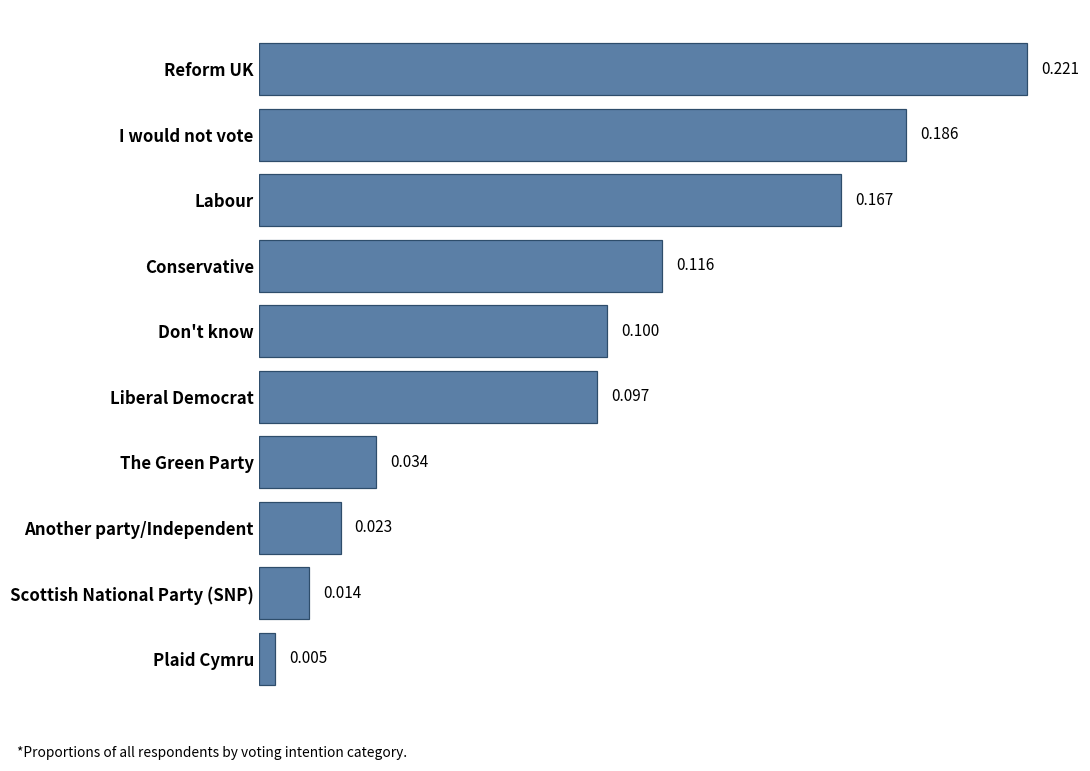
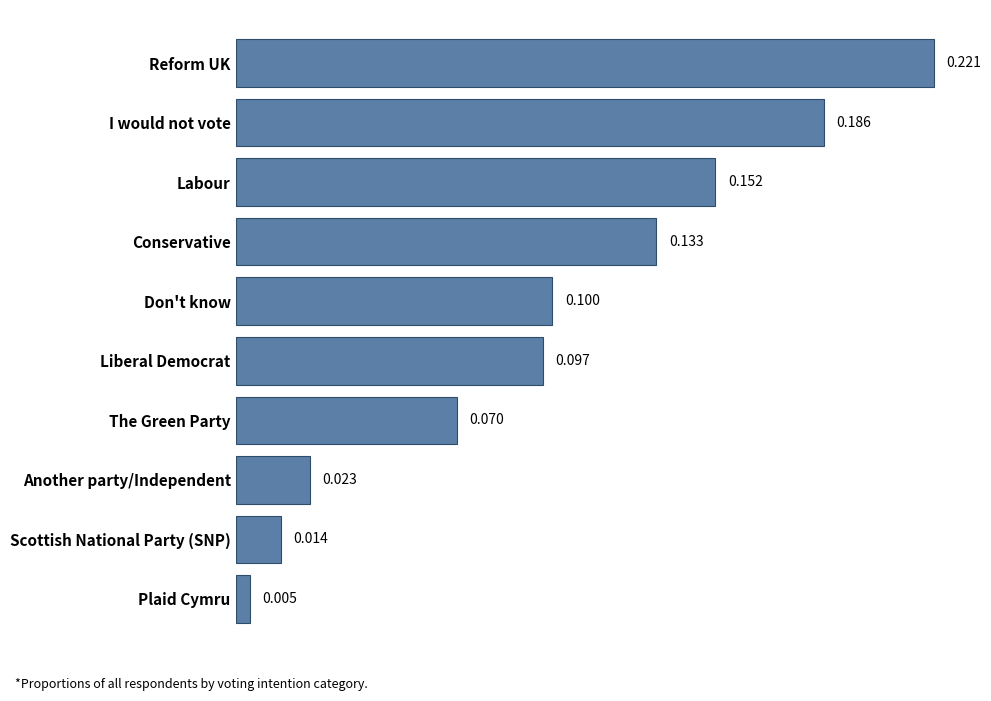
Labour: 0.167 -> 0.152
Conservative: 0.116 -> 0.133
The Green Party: 0.034 -> 0.070
